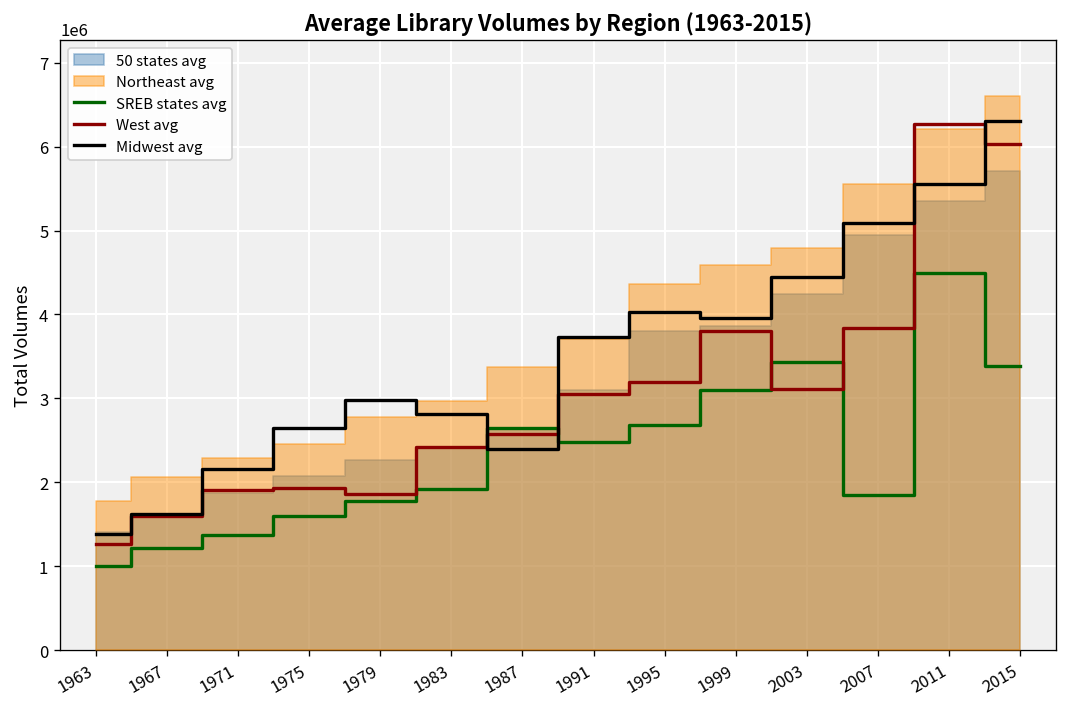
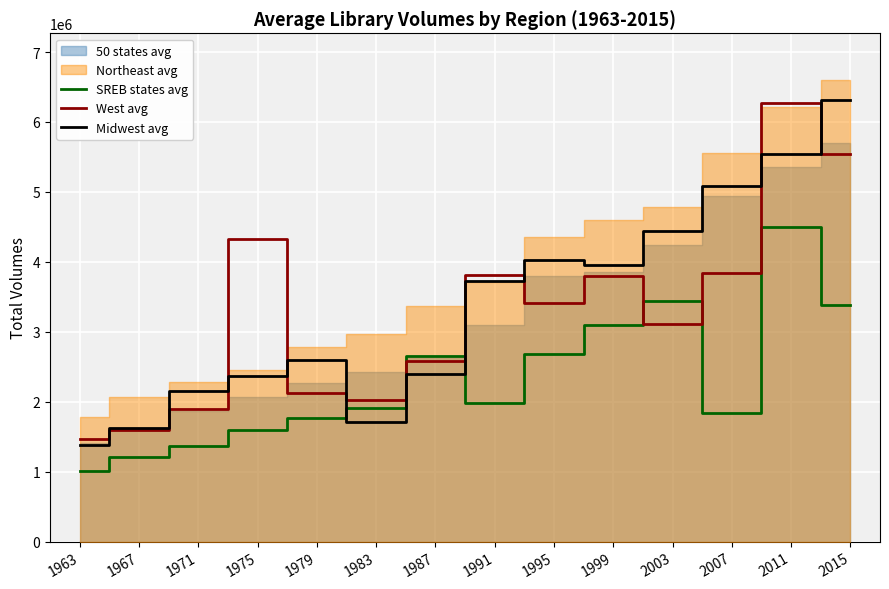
West avg, 1963: 1300000 -> 1500000
West avg, 1975: 1900000 -> 4300000
Midwest avg, 1975: 2700000 -> 2400000
West avg, 1979: 1900000 -> 2100000
Midwest avg, 1979: 3000000 -> 2600000
West avg, 1983: 2400000 -> 2000000
Midwest avg, 1983: 2800000 -> 1700000
SREB states avg, 1991: 2500000 -> 2000000
West avg, 1991: 3100000 -> 3800000
West avg, 1995: 3200000 -> 3400000
West avg, 2015: 6000000 -> 5500000
